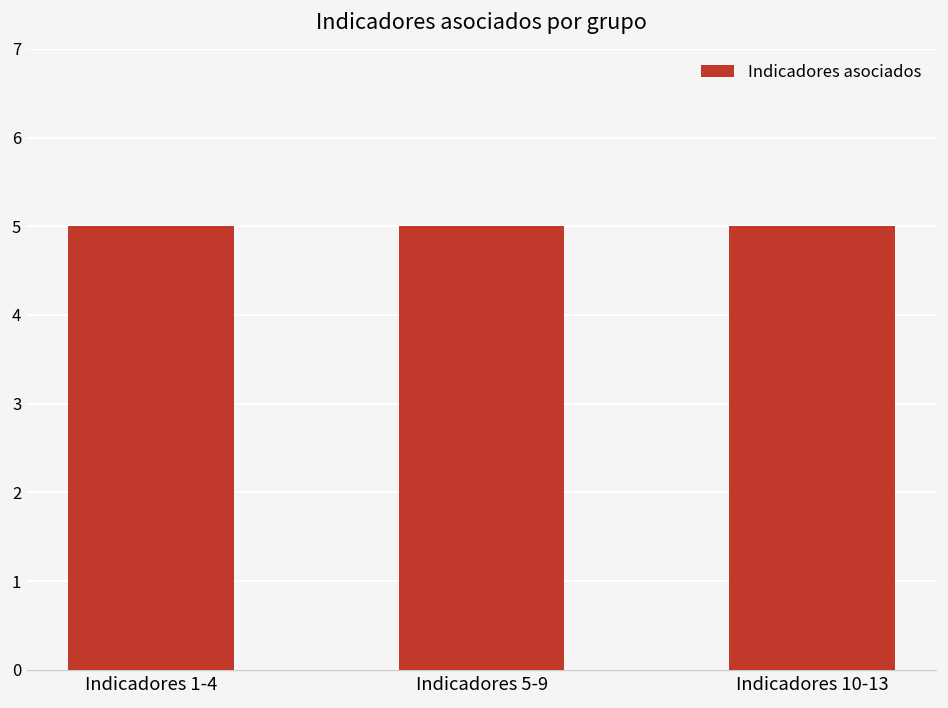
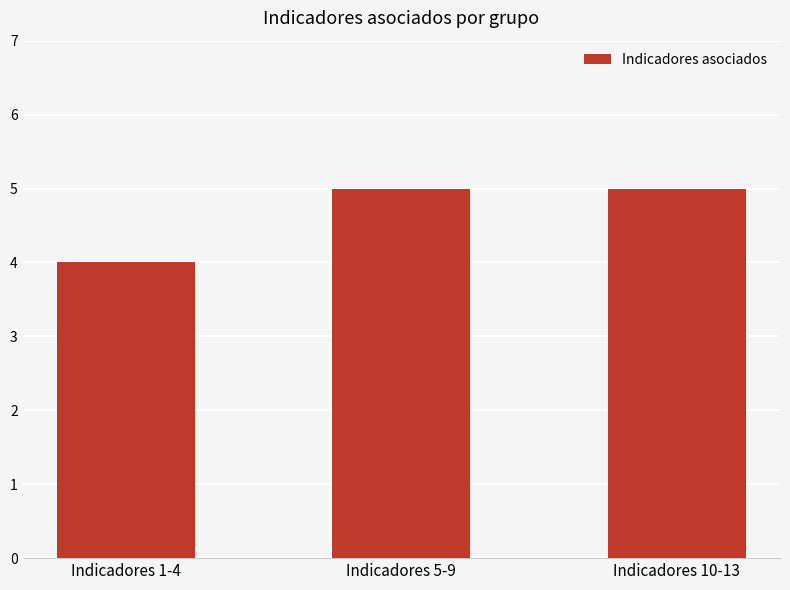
Indicadores 1-4: 5 -> 4
